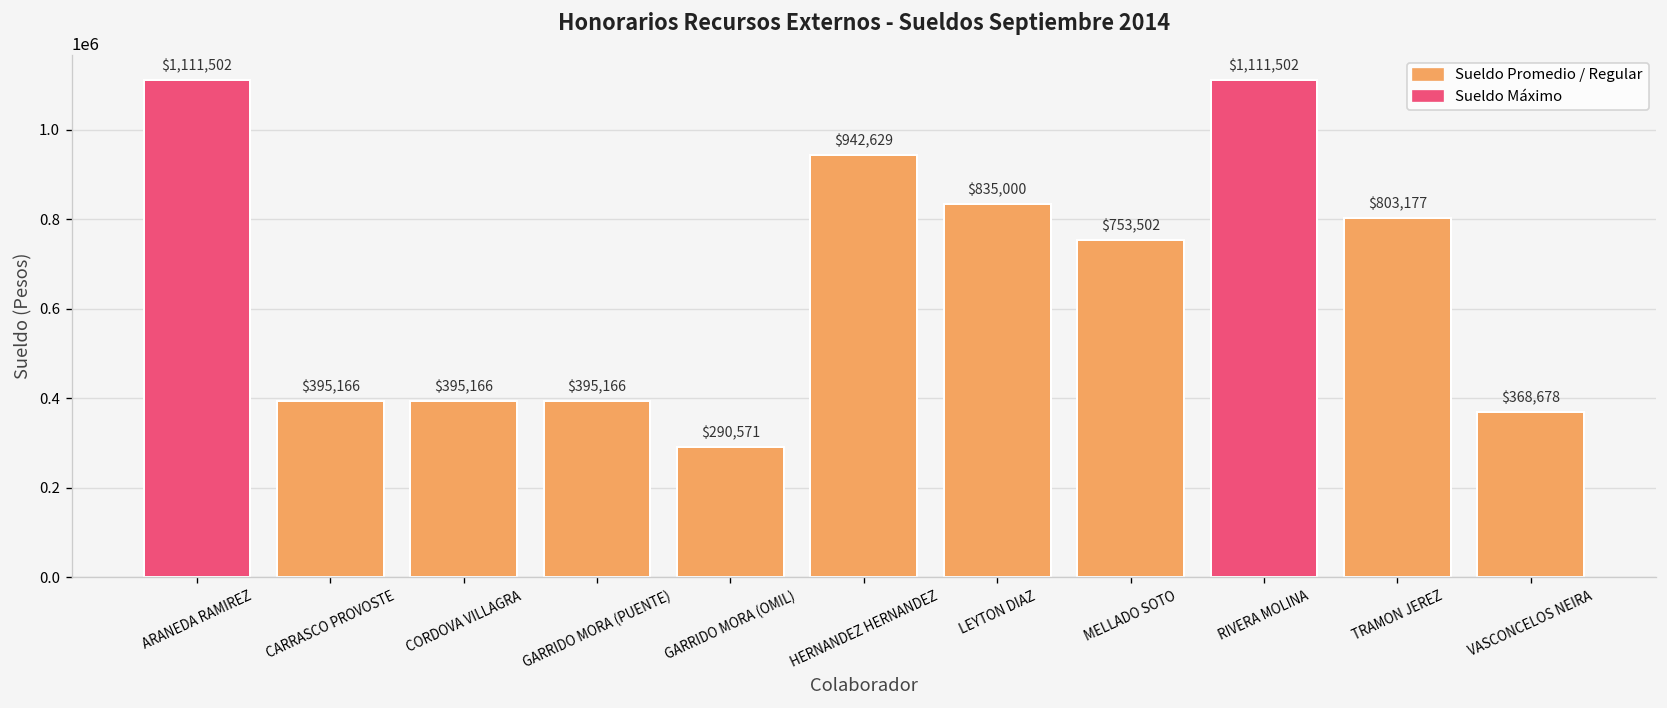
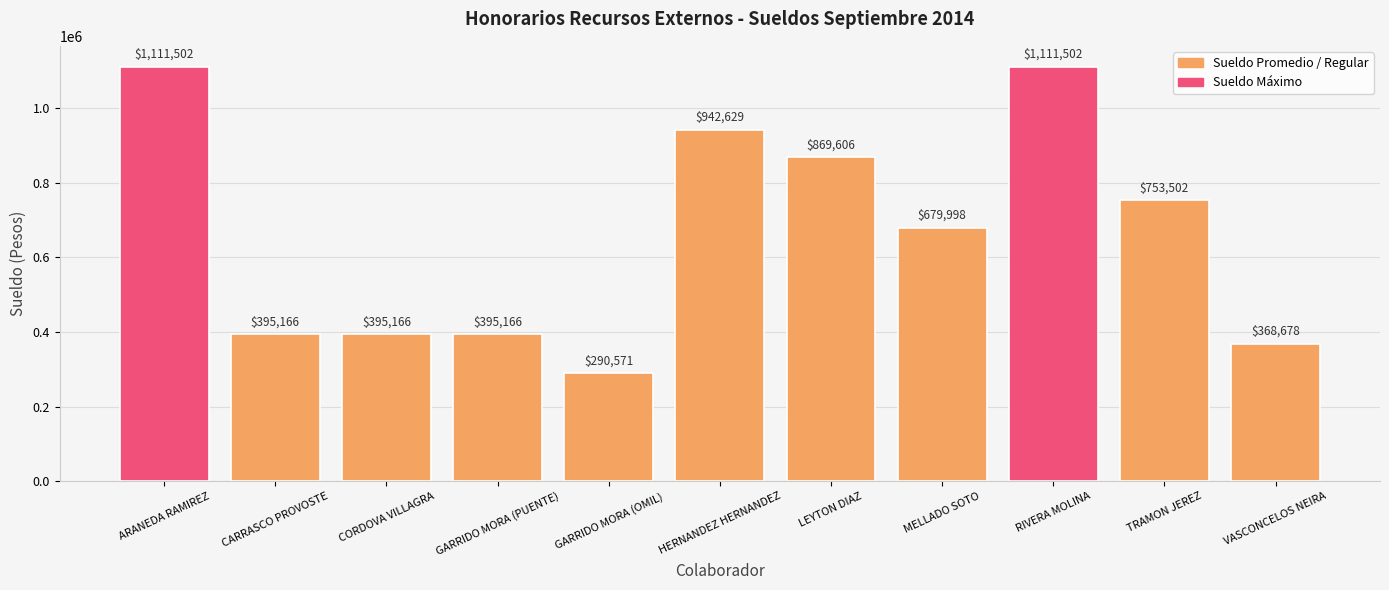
LEYTON DIAZ: $835,000 -> $869,606
MELLADO SOTO: $753,502 -> $679,998
TRAMON JEREZ: $803,177 -> $753,502
